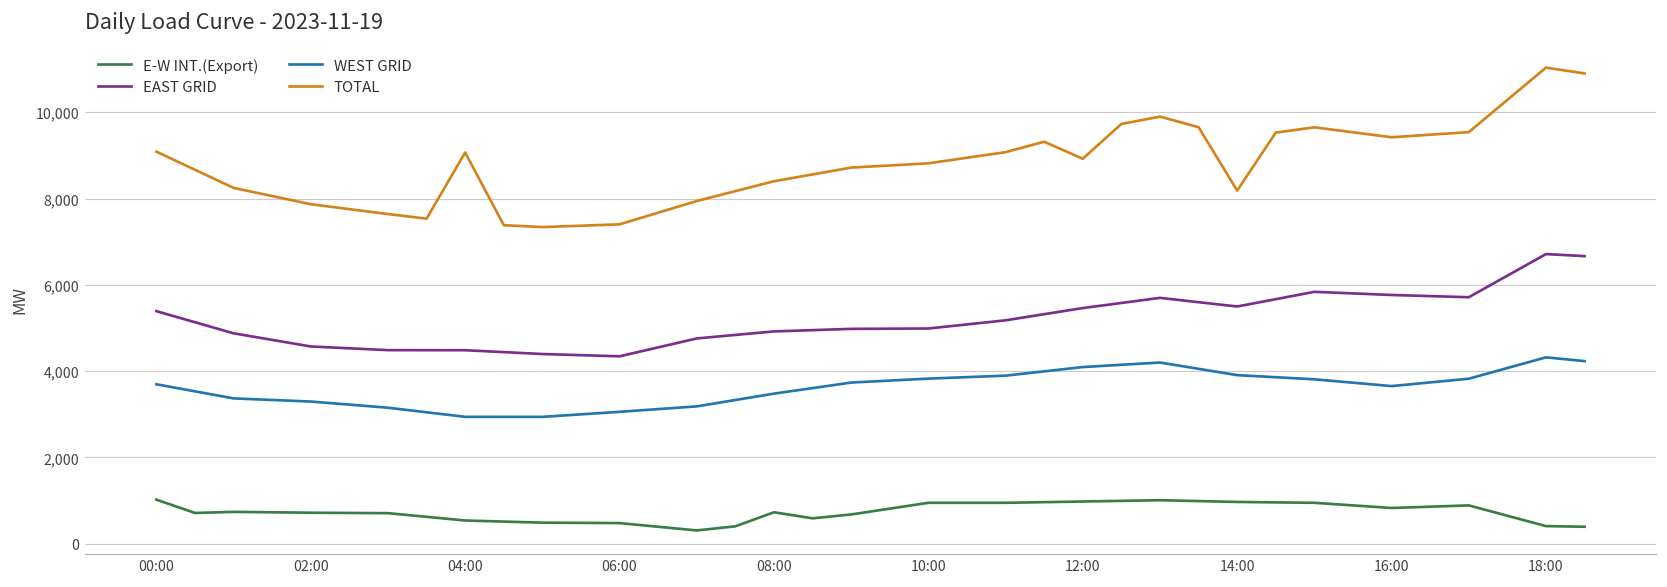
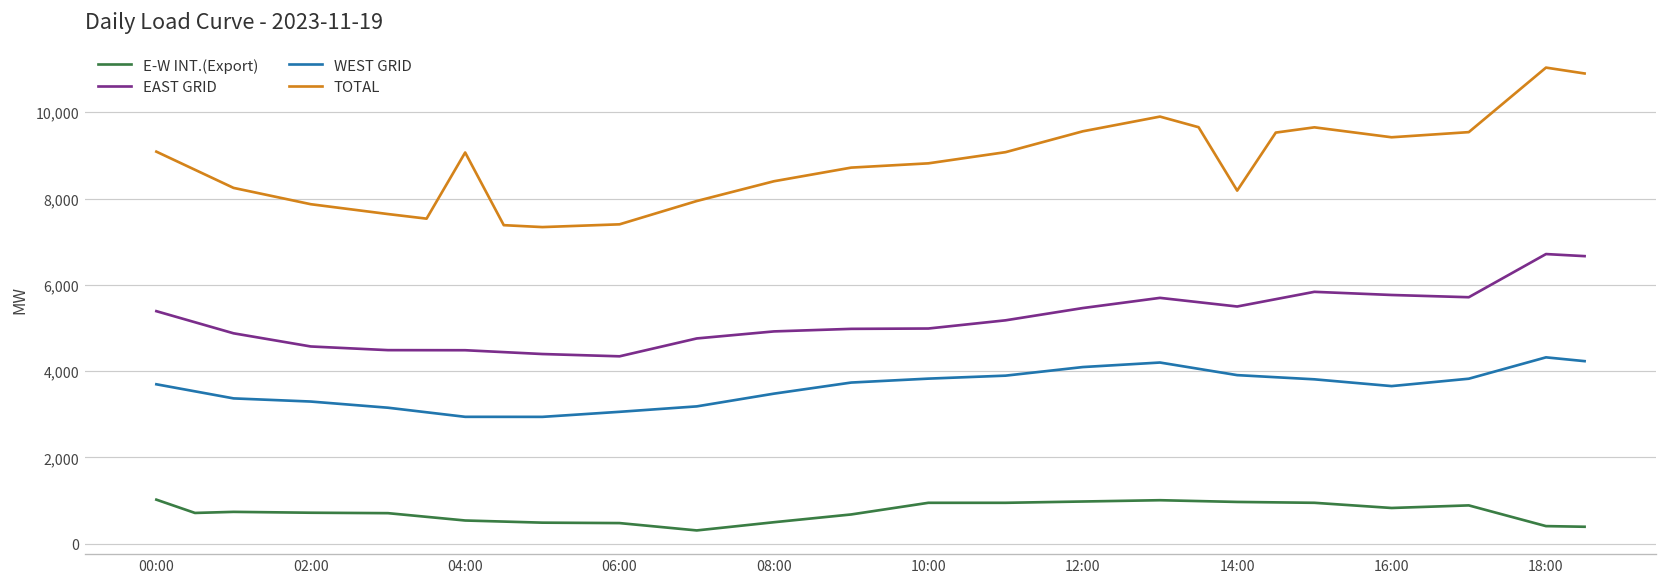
E-W INT.(Export), 08:00: 700 -> 500
TOTAL, 12:00: 8,900 -> 9,600
